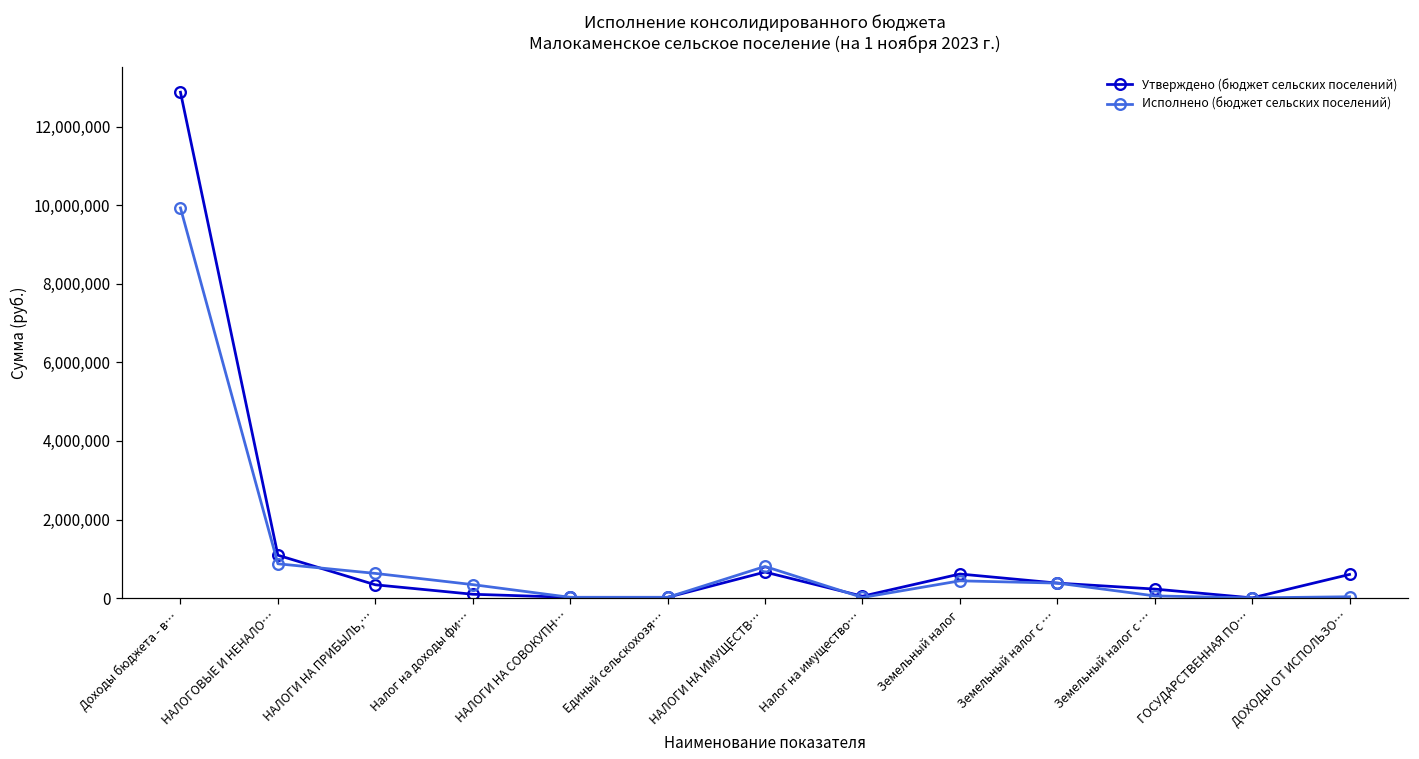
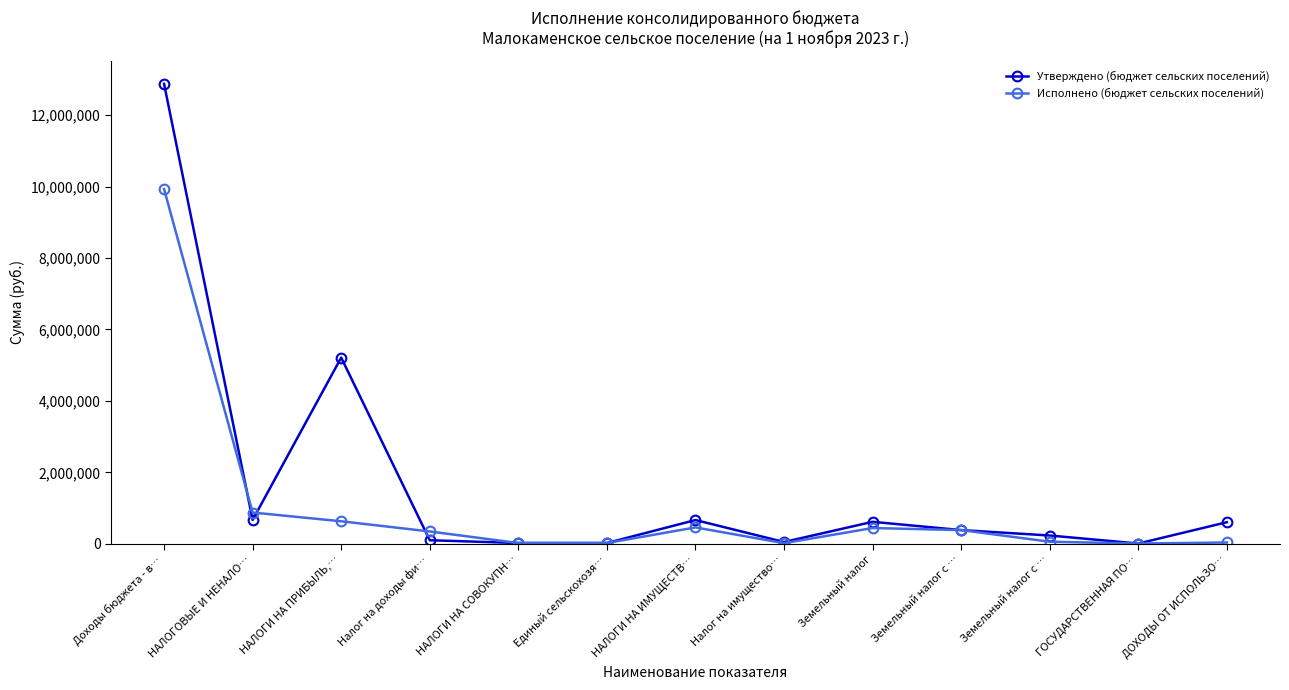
Утверждено (бюджет сельских поселений), НАЛОГОВЫЕ И НЕНАЛО…: 1,100,000 -> 700,000
Утверждено (бюджет сельских поселений), НАЛОГИ НА ПРИБЫЛЬ,…: 300,000 -> 5,200,000
Исполнено (бюджет сельских поселений), НАЛОГИ НА ИМУЩЕСТВ…: 800,000 -> 500,000
